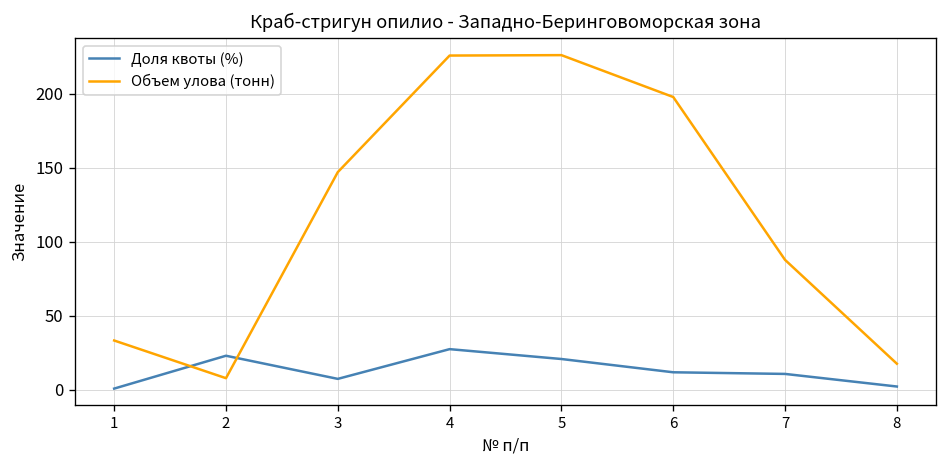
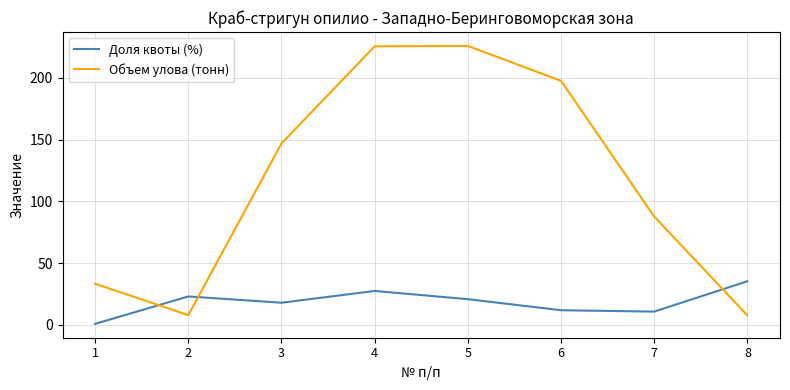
Доля квоты (%), 3: 7 -> 18
Доля квоты (%), 8: 2 -> 35
Объем улова (тонн), 8: 18 -> 8
